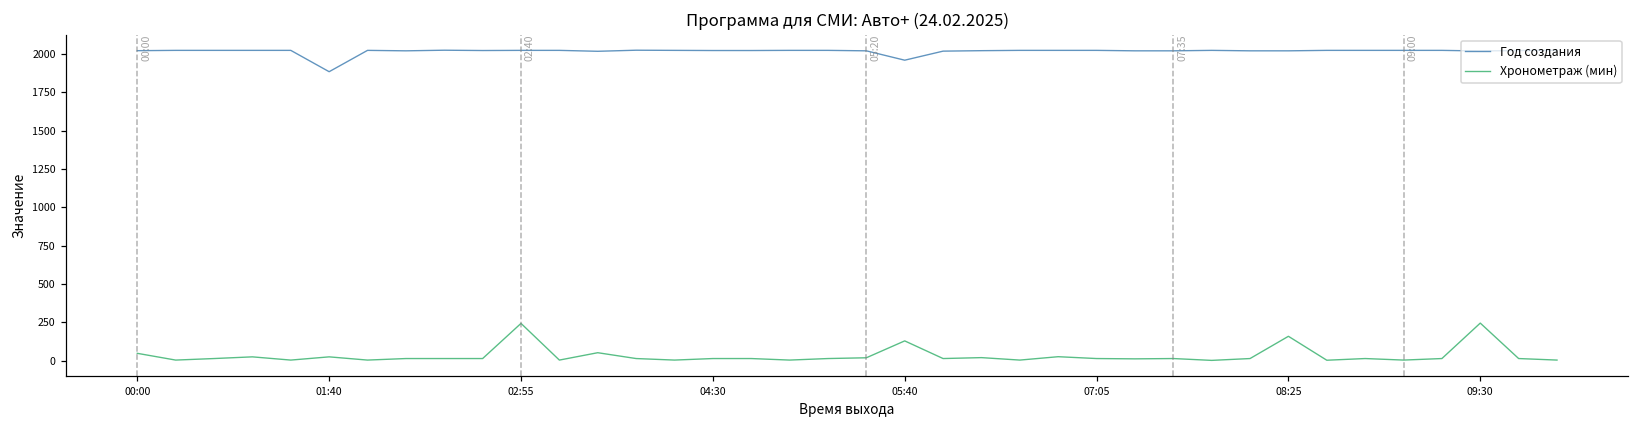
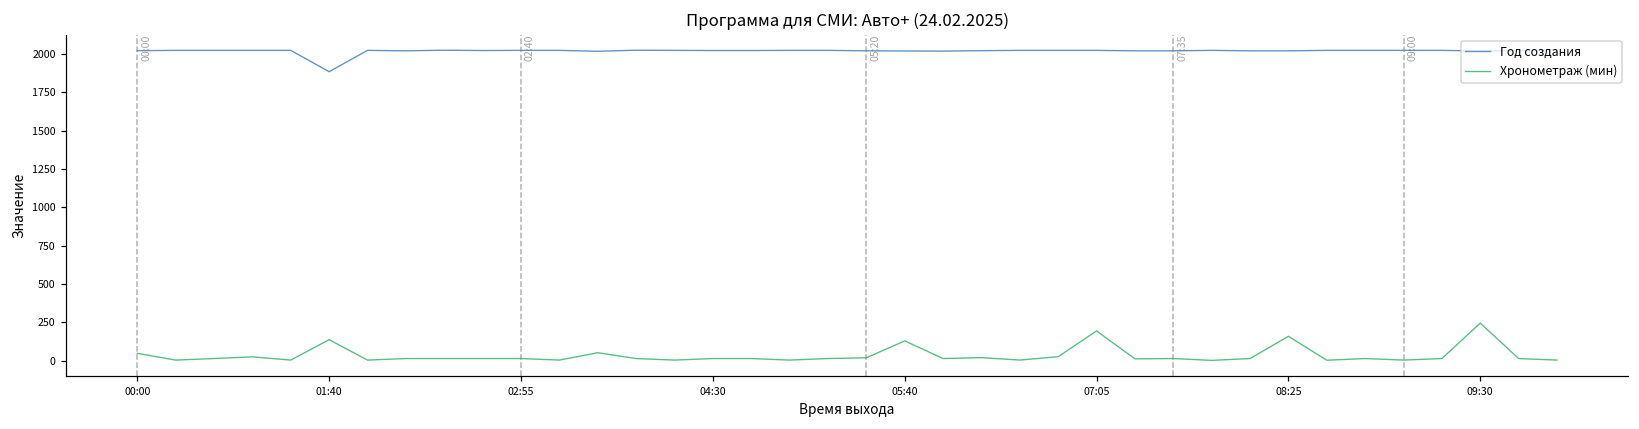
Хронометраж (мин), 01:40: 30 -> 140
Хронометраж (мин), 02:55: 240 -> 20
Год создания, 05:40: 1960 -> 2020
Хронометраж (мин), 07:05: 20 -> 200
